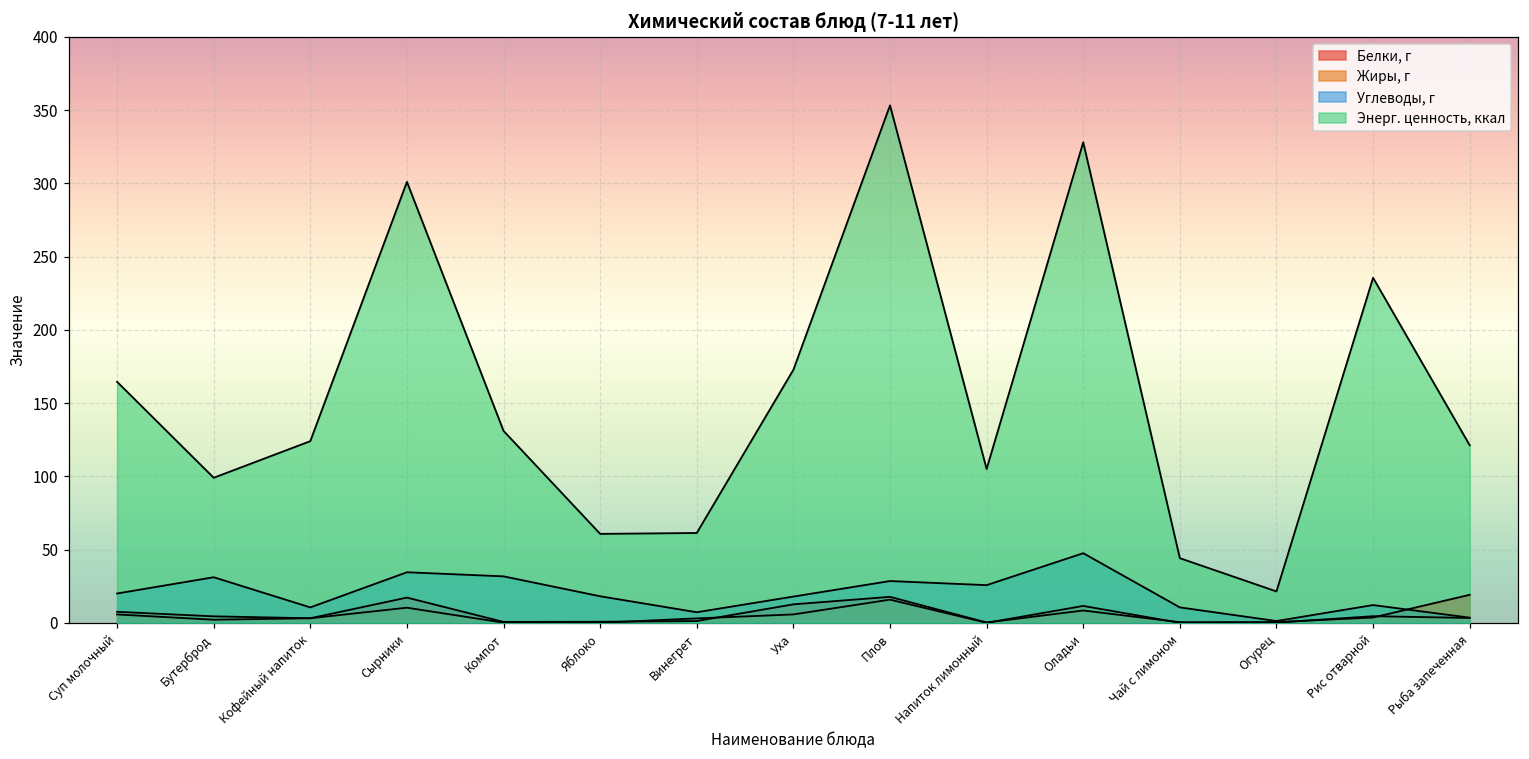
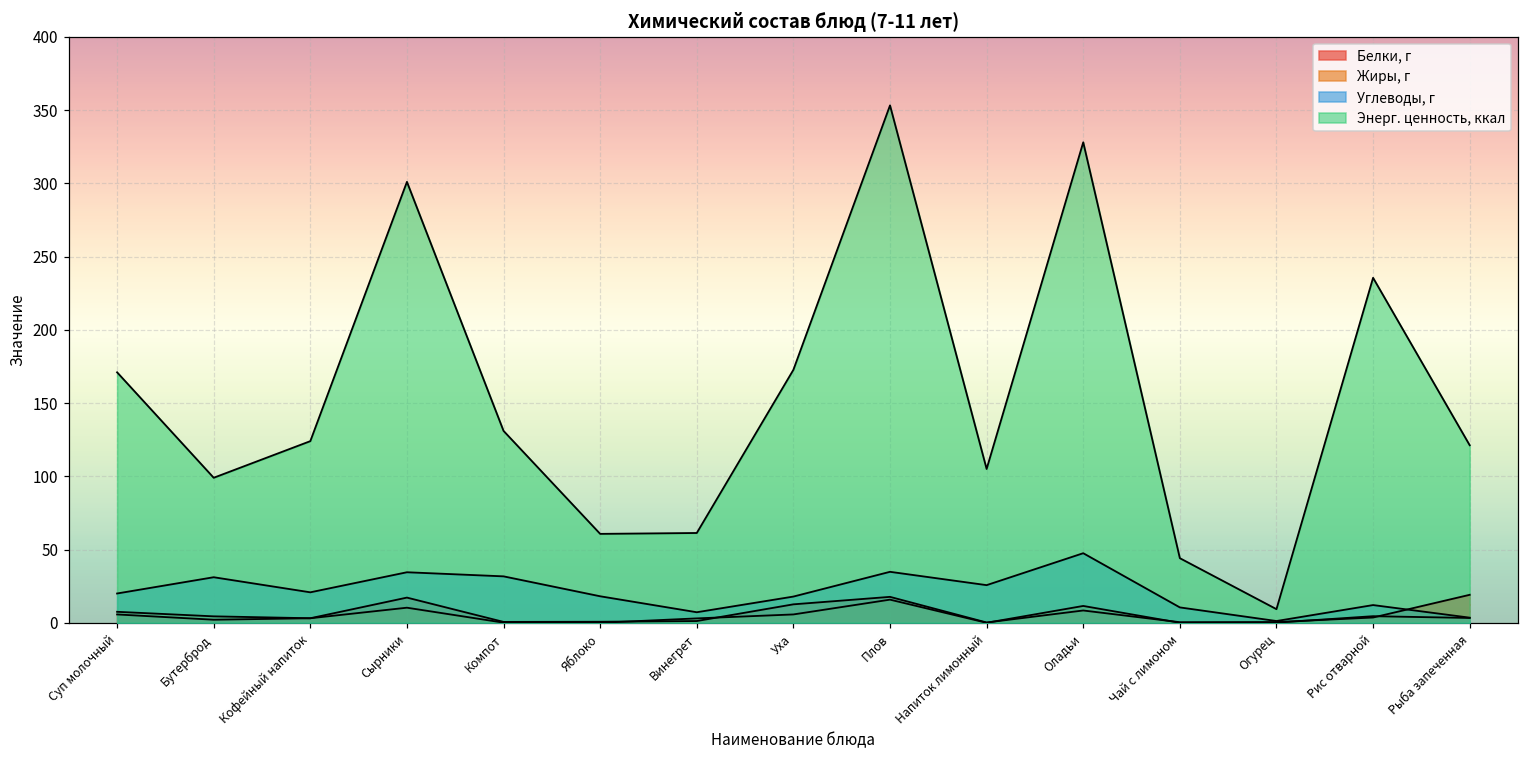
Энерг. ценность, ккал, Суп молочный: 165 -> 171
Углеводы, г, Кофейный напиток: 11 -> 21
Углеводы, г, Плов: 29 -> 35
Энерг. ценность, ккал, Огурец: 21 -> 9
